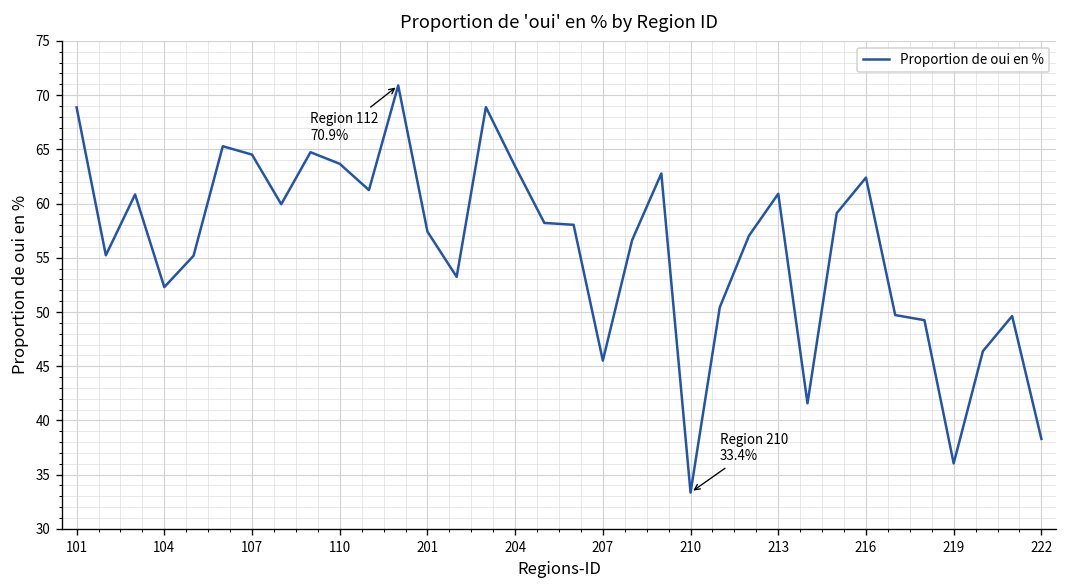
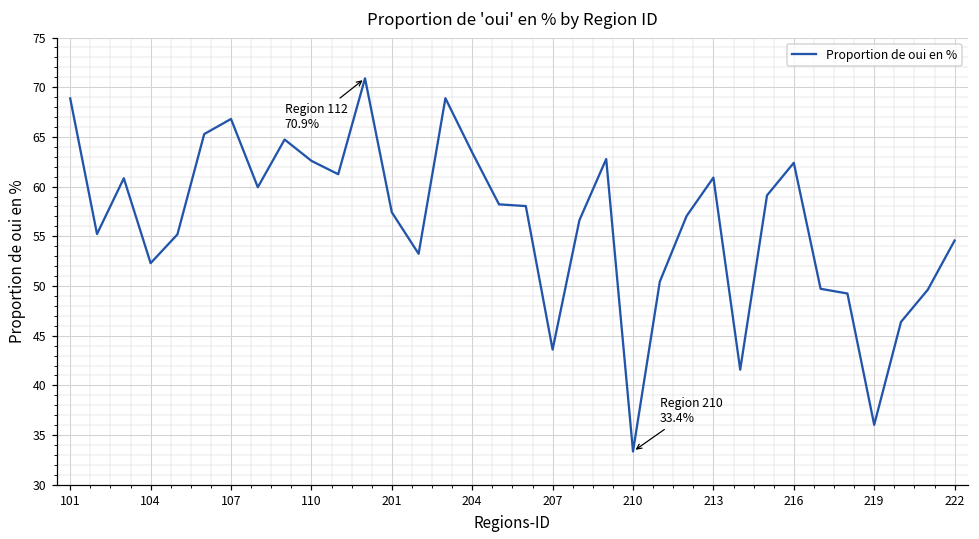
107: 65 -> 67
110: 64 -> 63
207: 46 -> 44
222: 38 -> 55
